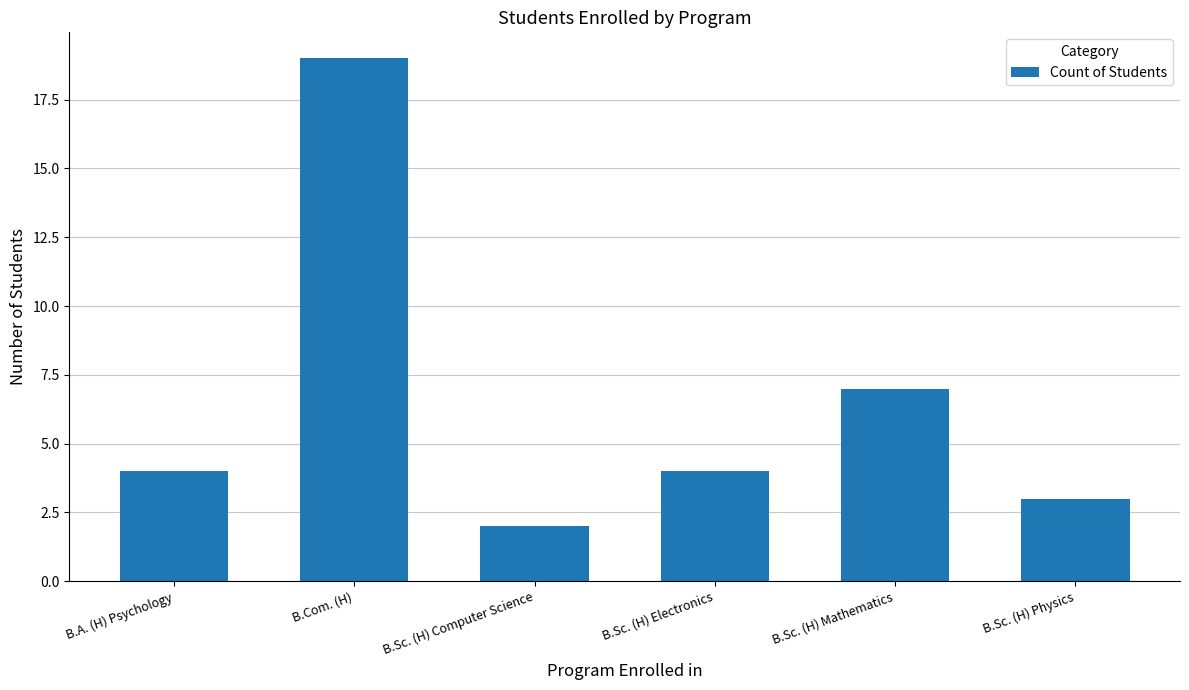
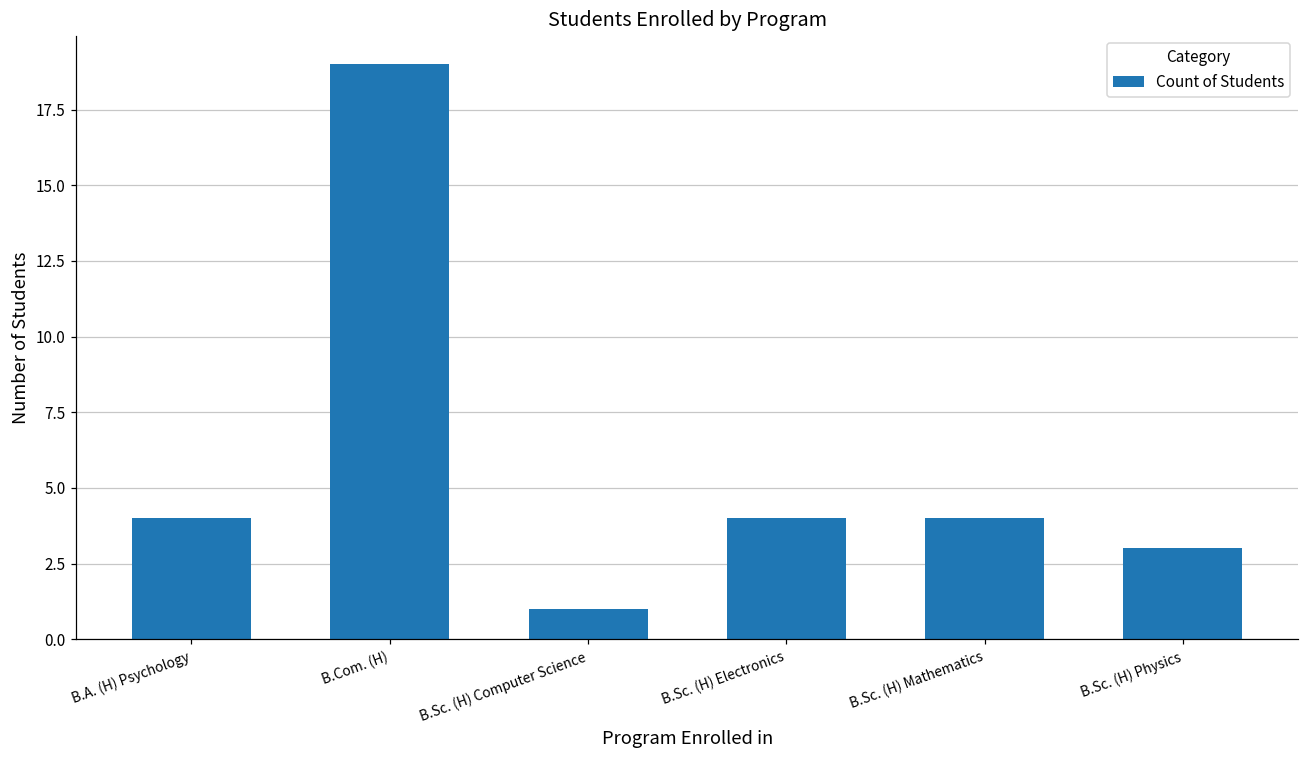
B.Sc. (H) Computer Science: 2 -> 1
B.Sc. (H) Mathematics: 7 -> 4
